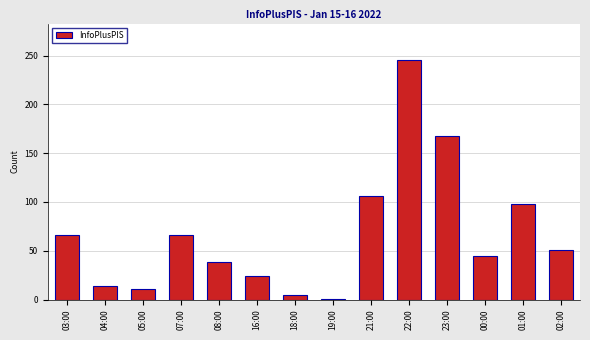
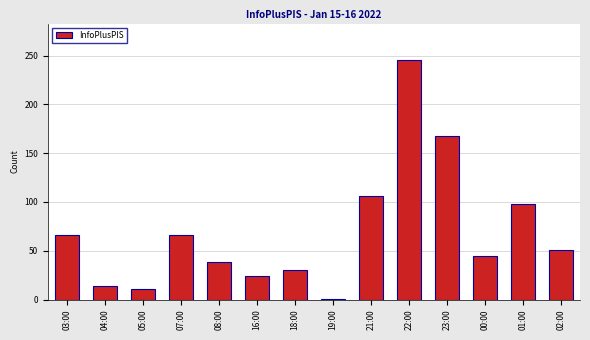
18:00: 10 -> 30
